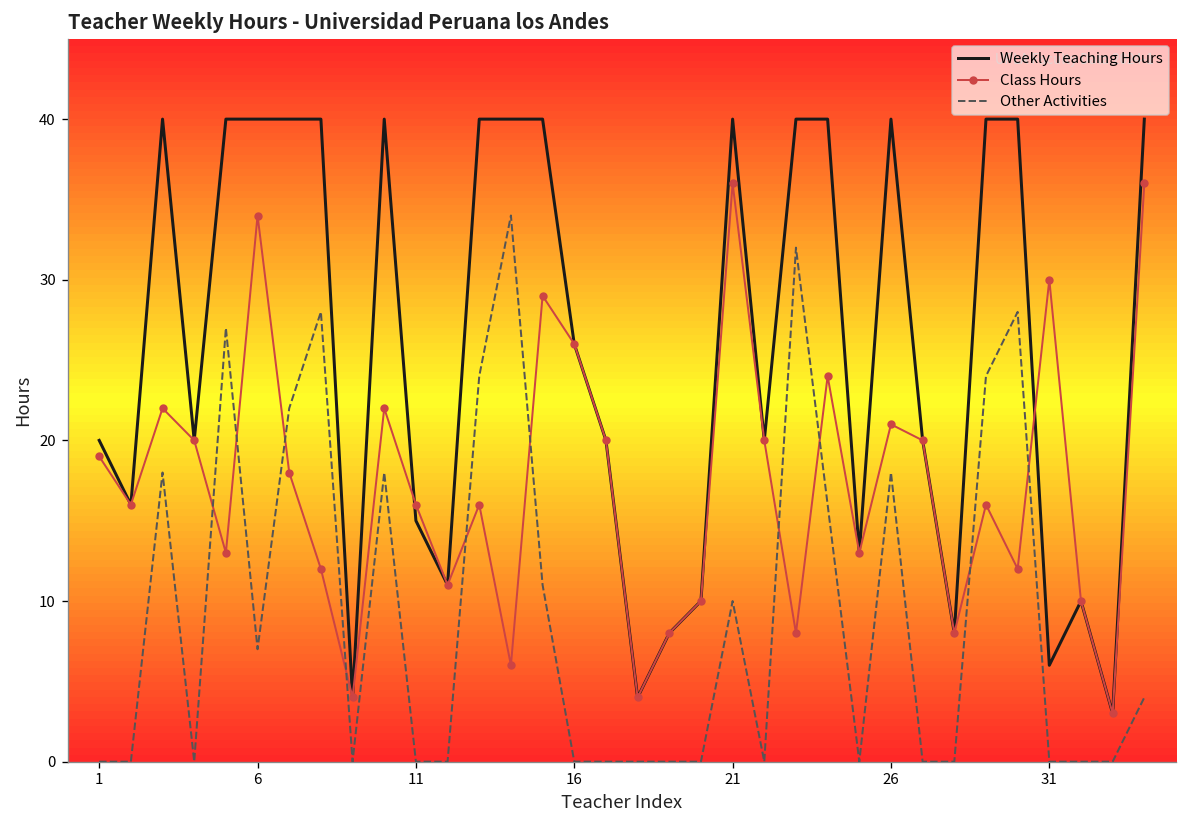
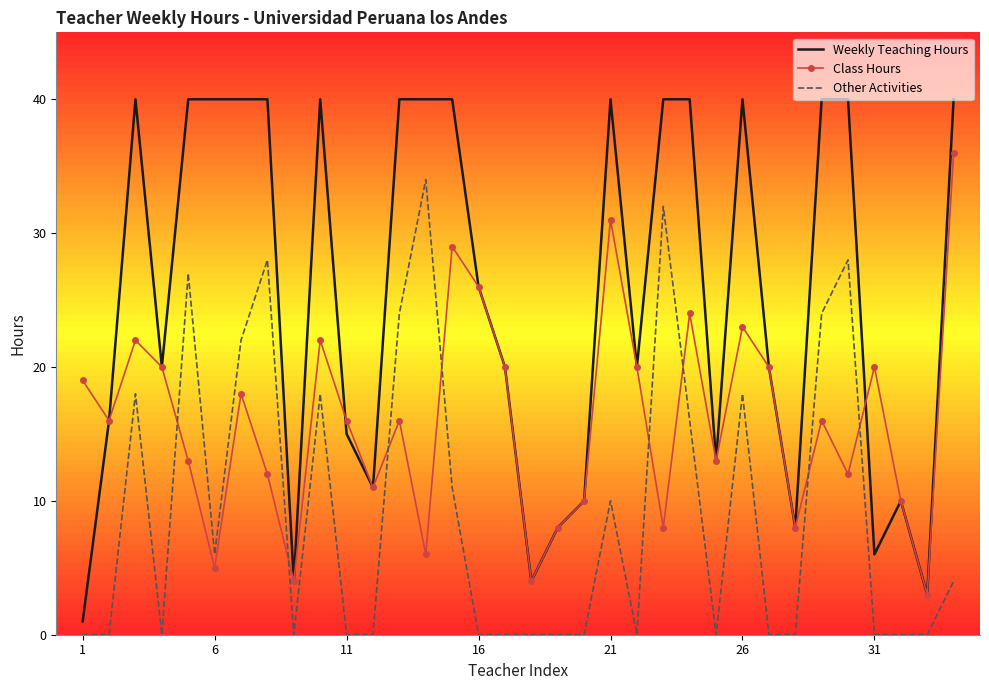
Weekly Teaching Hours, 1: 20 -> 1
Class Hours, 6: 34 -> 5
Other Activities, 6: 7 -> 6
Class Hours, 21: 36 -> 31
Class Hours, 26: 21 -> 23
Class Hours, 31: 30 -> 20
